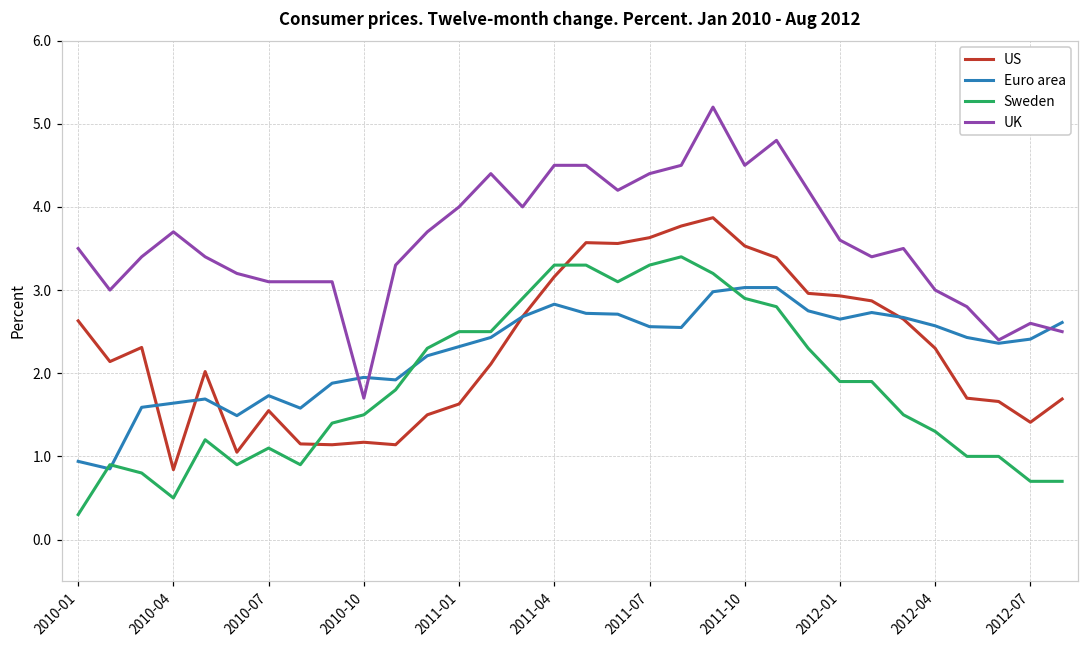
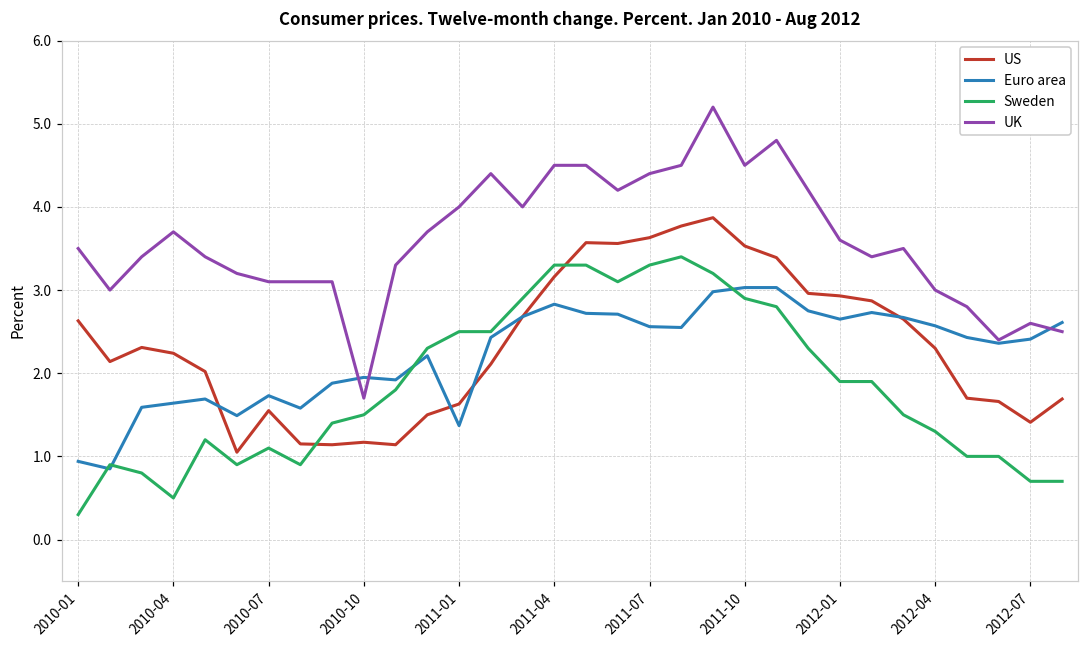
US, 2010-04: 0.8 -> 2.2
Euro area, 2011-01: 2.3 -> 1.4
